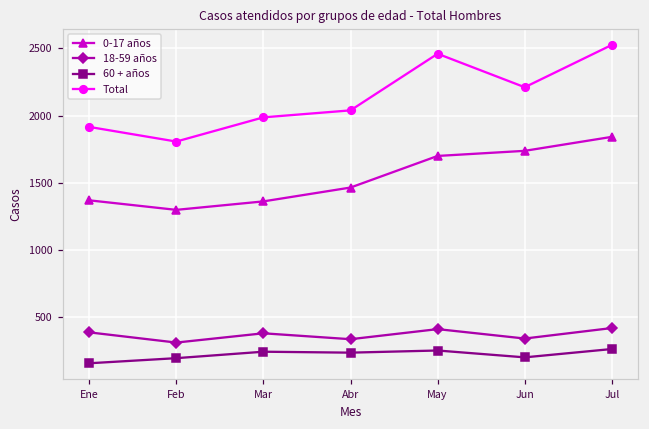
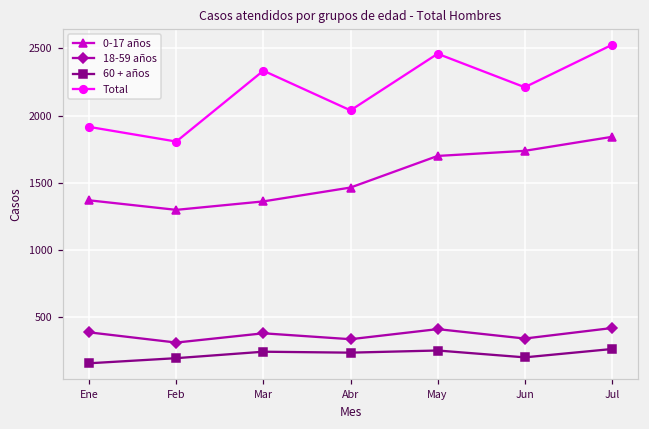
Total, Mar: 1990 -> 2330
